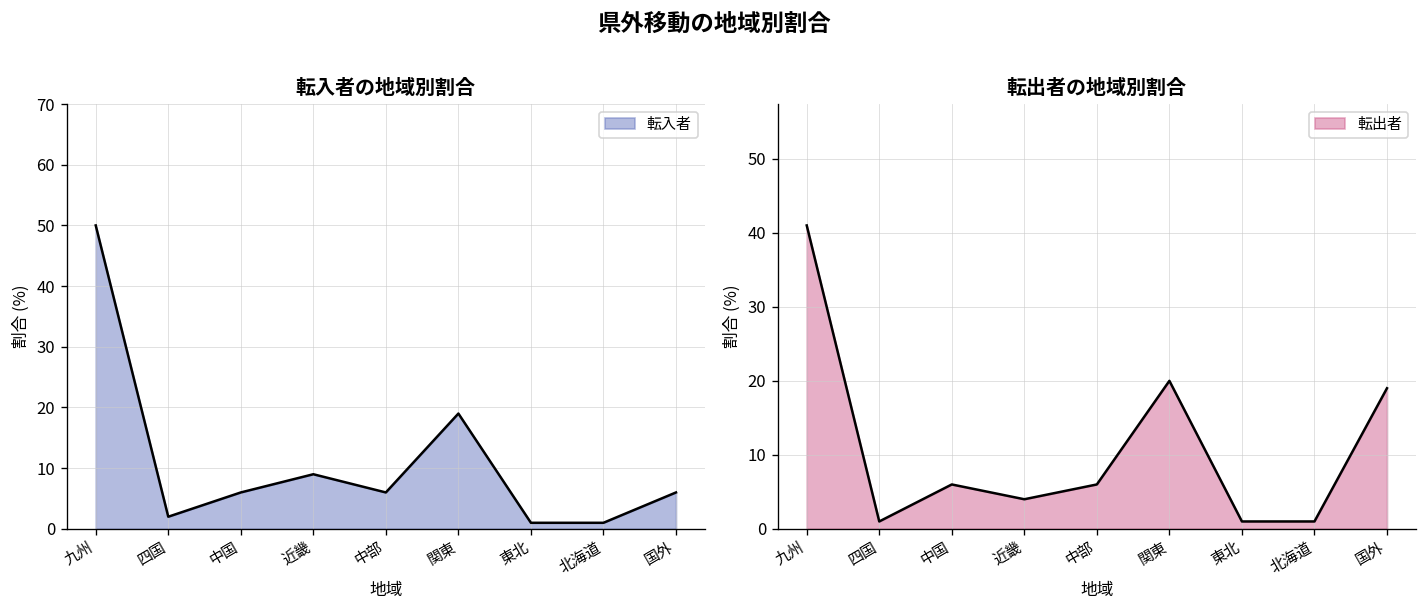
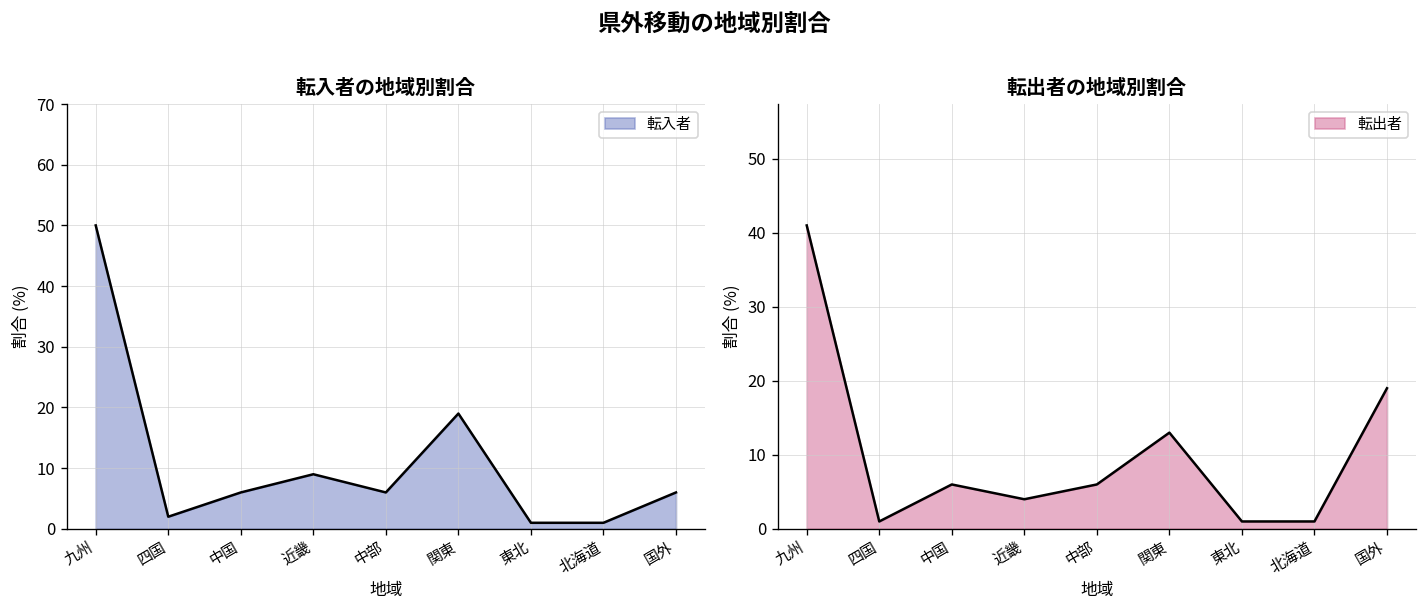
転出者の地域別割合, 関東: 20 -> 13
